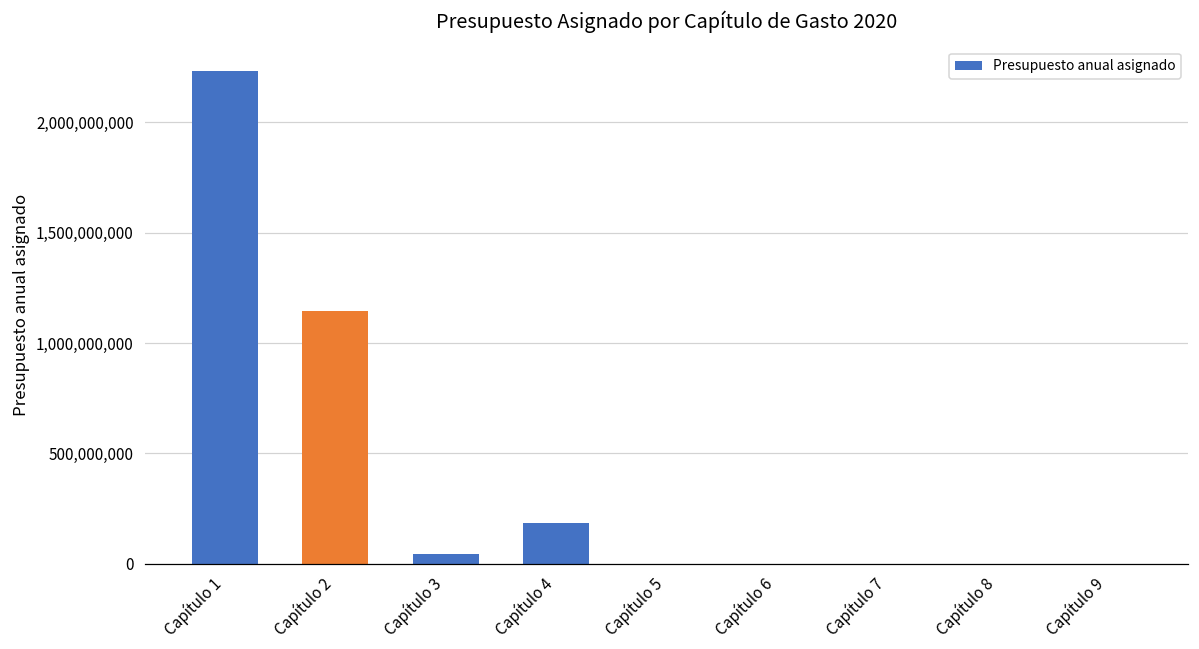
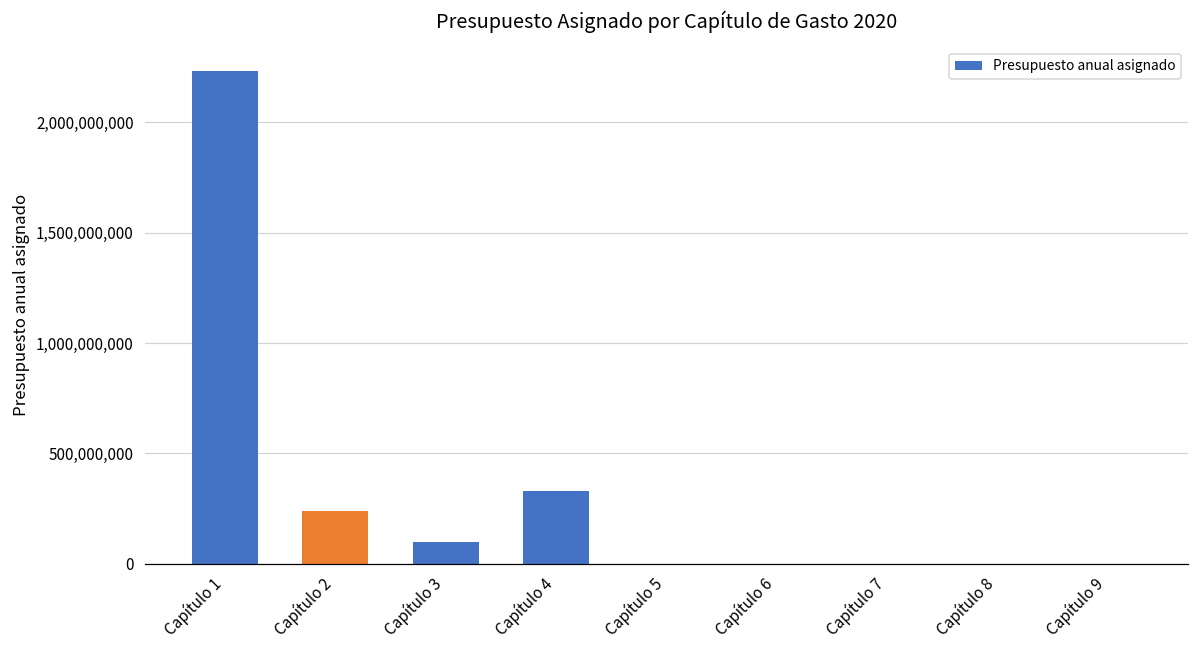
Capítulo 2: 1,140,000,000 -> 240,000,000
Capítulo 3: 40,000,000 -> 100,000,000
Capítulo 4: 180,000,000 -> 330,000,000
